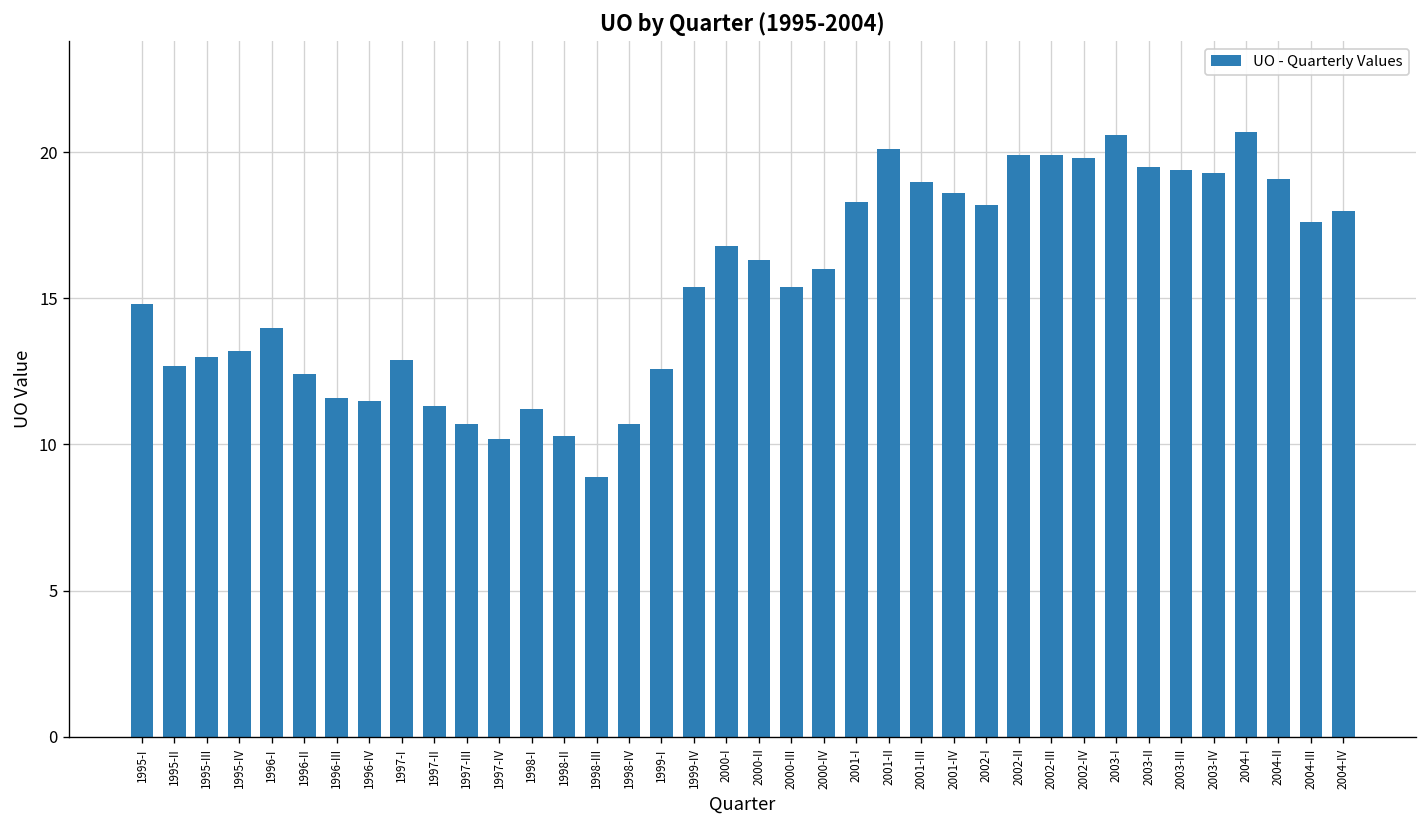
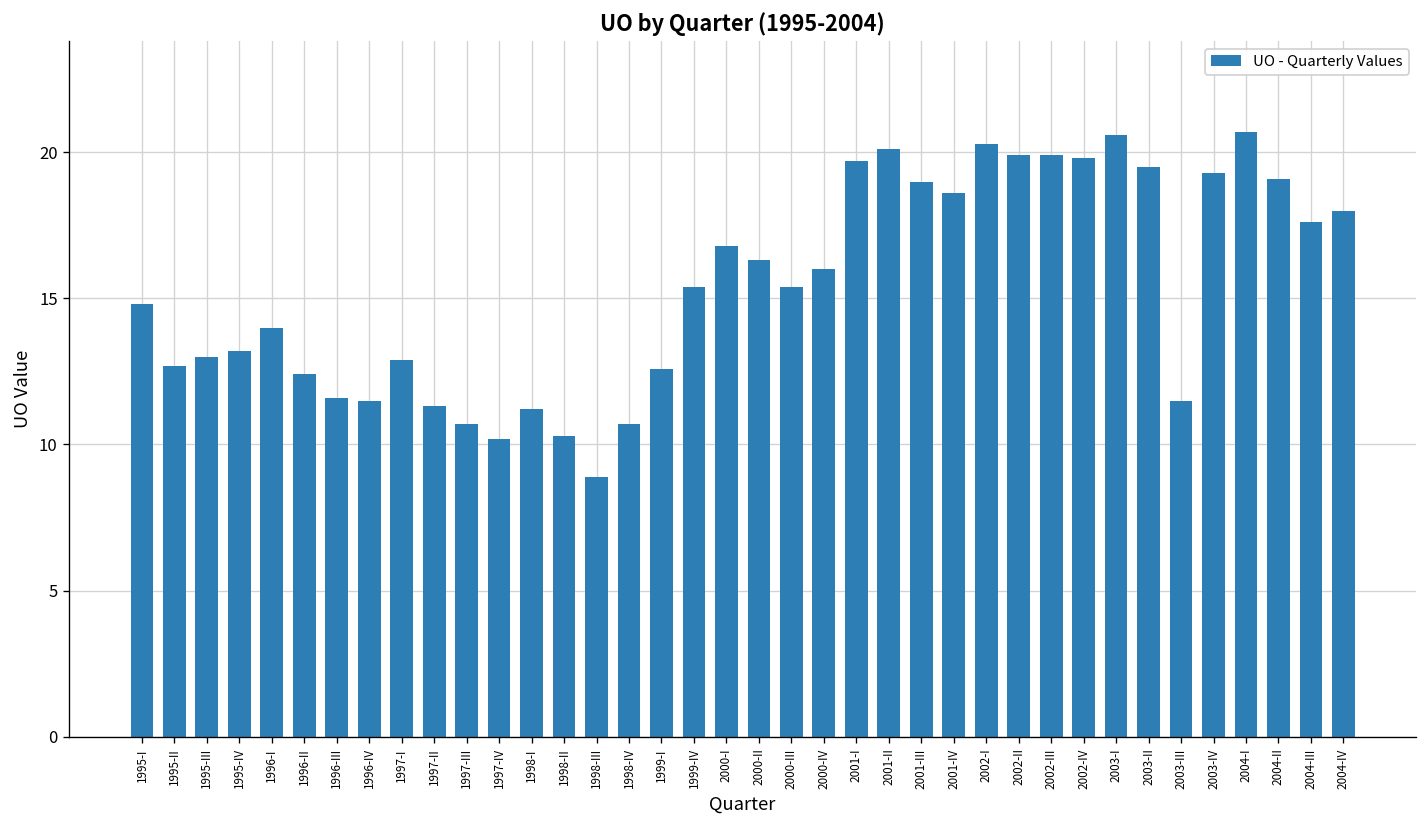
2001-I: 18.3 -> 19.7
2002-I: 18.2 -> 20.3
2003-III: 19.4 -> 11.5
